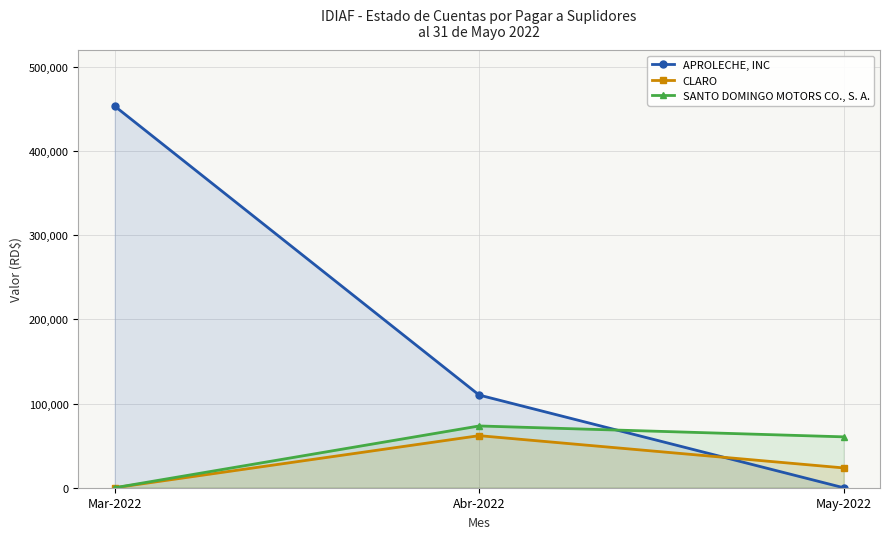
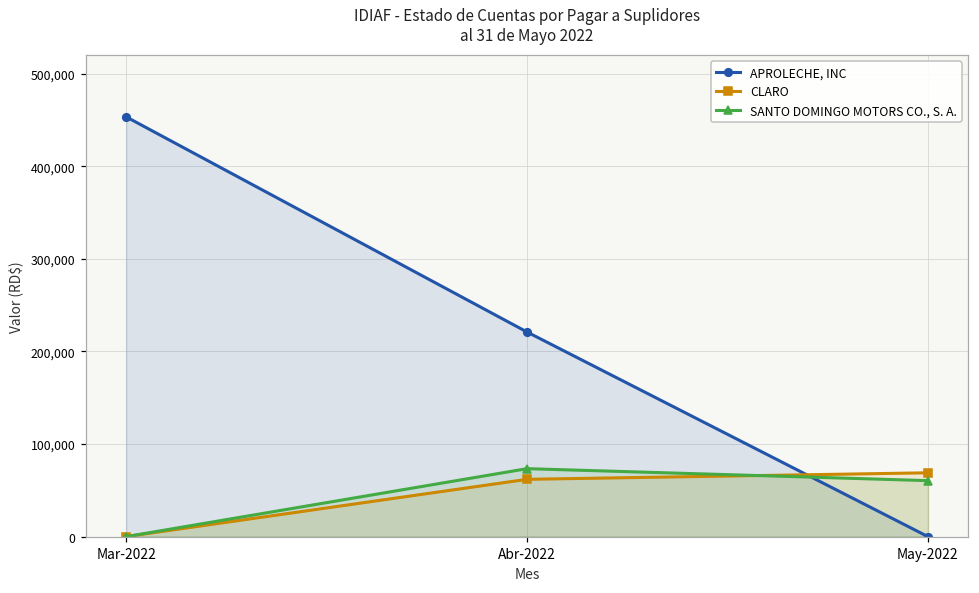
APROLECHE, INC, Abr-2022: 110,000 -> 220,000
CLARO, May-2022: 20,000 -> 70,000
